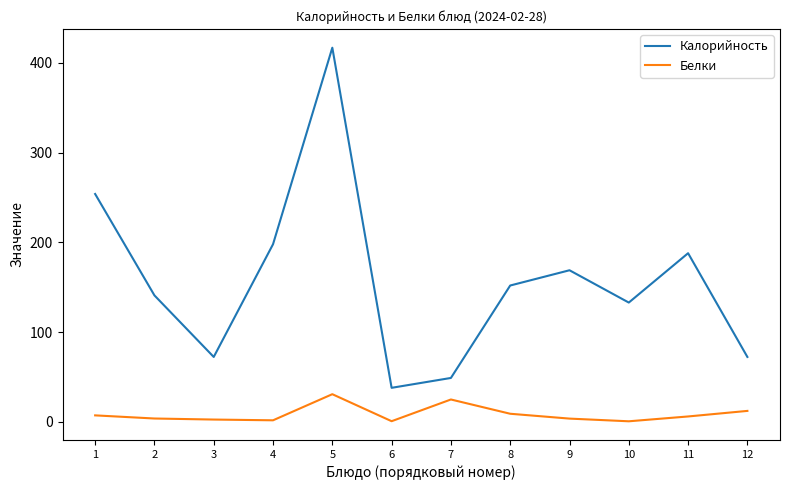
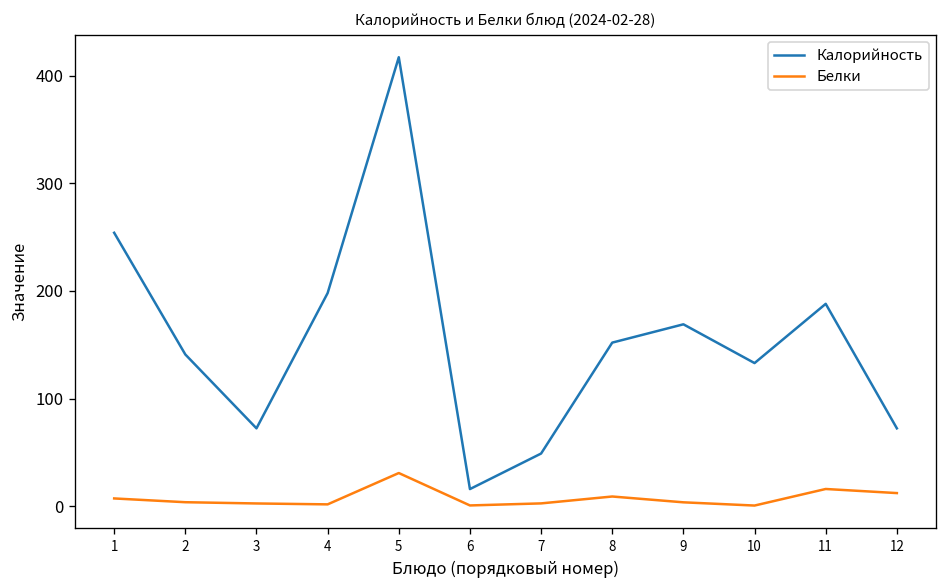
Калорийность, 6: 40 -> 20
Белки, 7: 30 -> 0
Белки, 11: 10 -> 20
